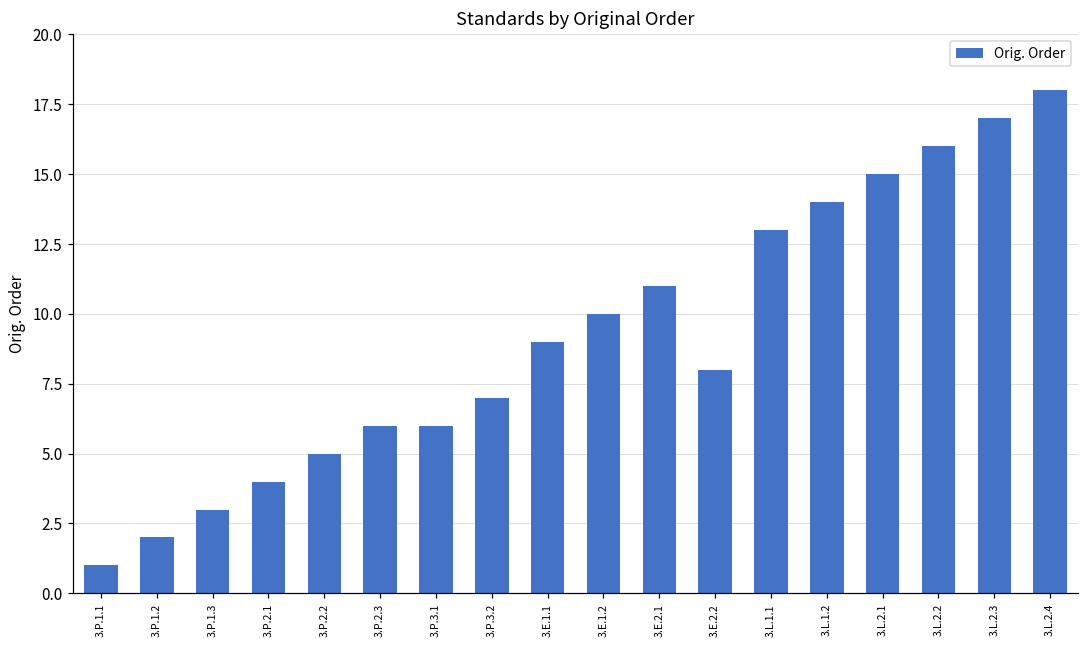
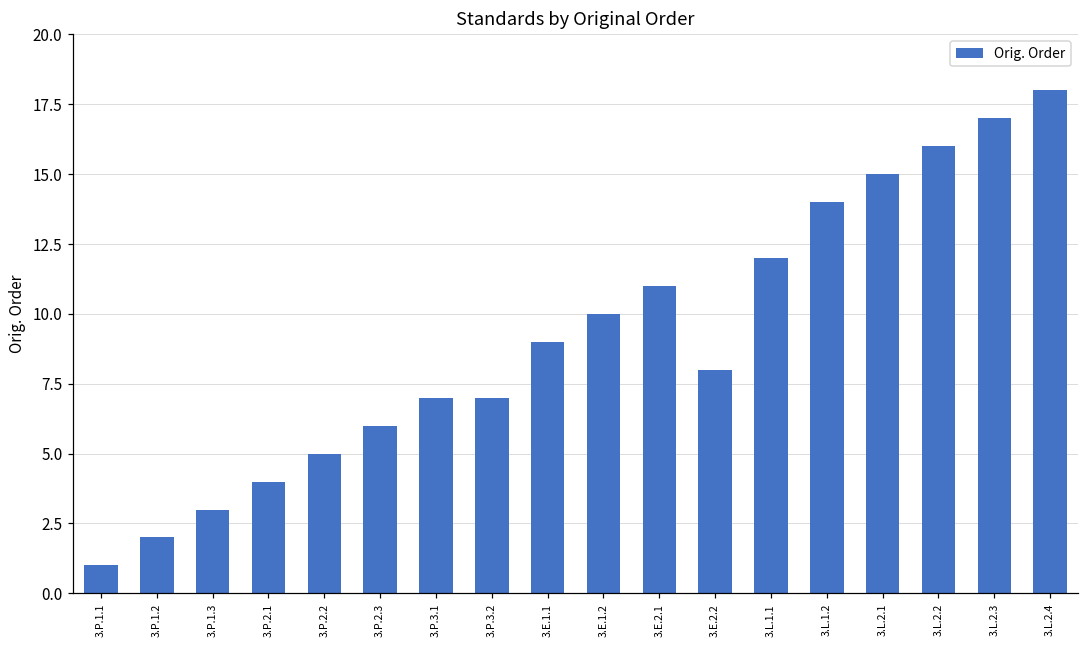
3.P.3.1: 6 -> 7
3.L.1.1: 13 -> 12
